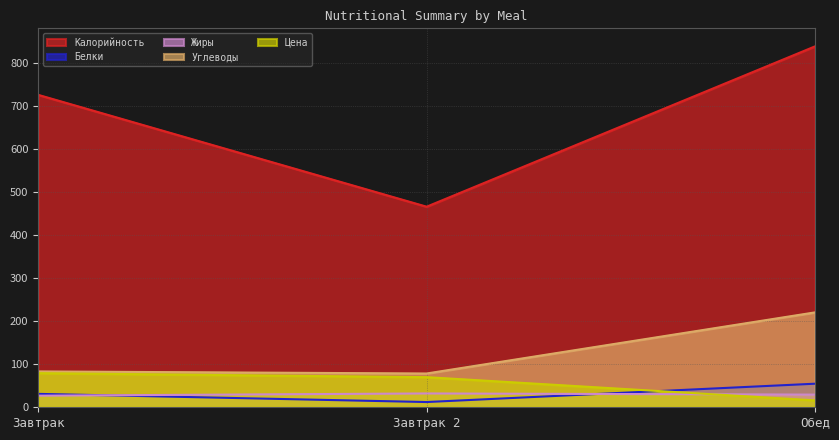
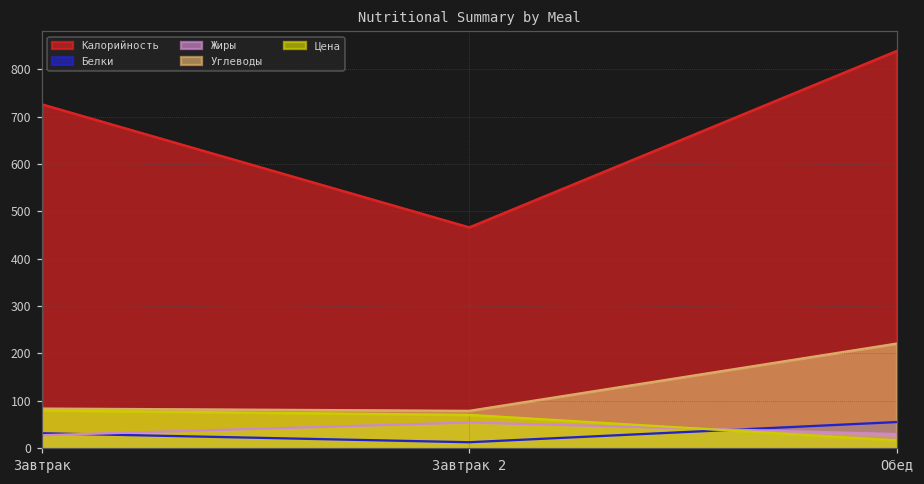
Жиры, Завтрак 2: 30 -> 50
